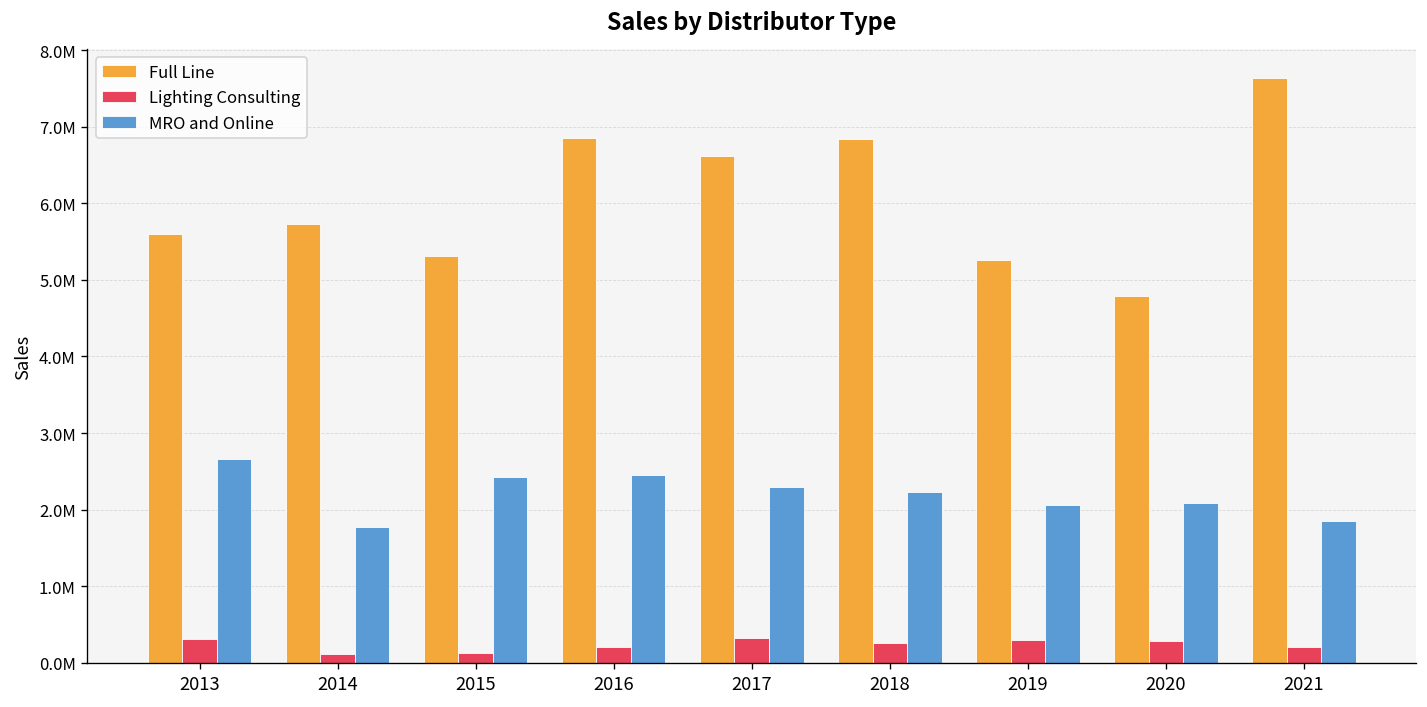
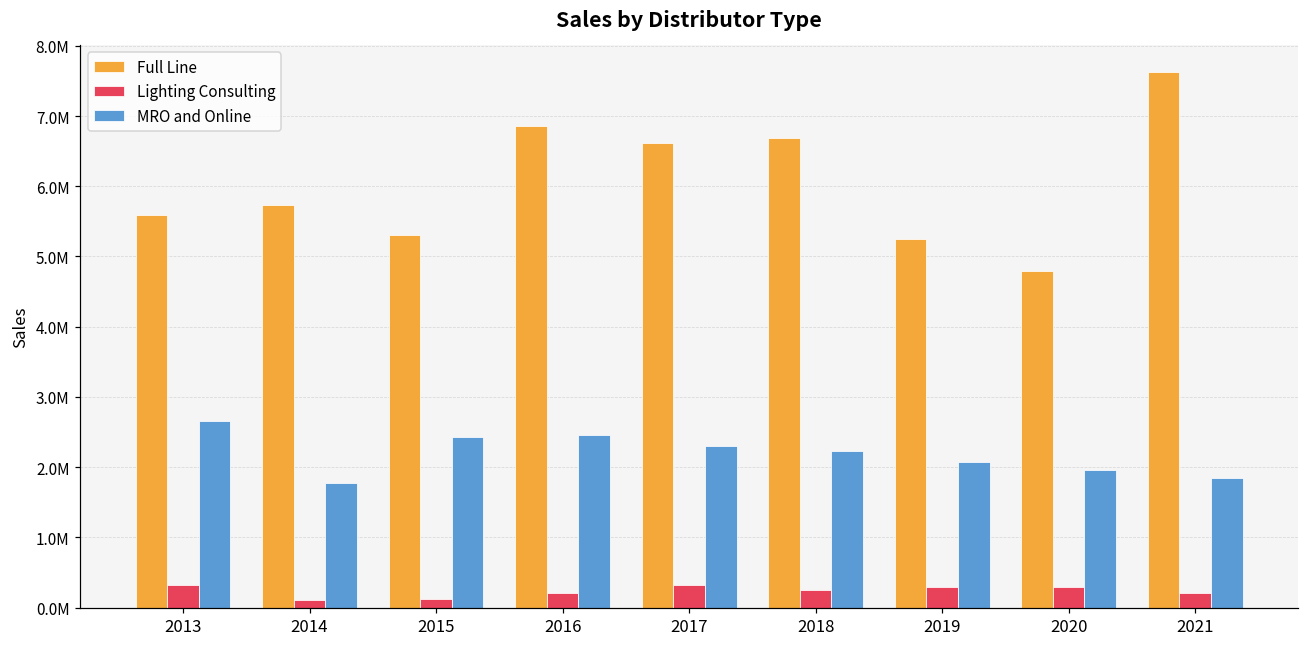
Full Line, 2018: 6800000 -> 6700000
MRO and Online, 2020: 2100000 -> 2000000
